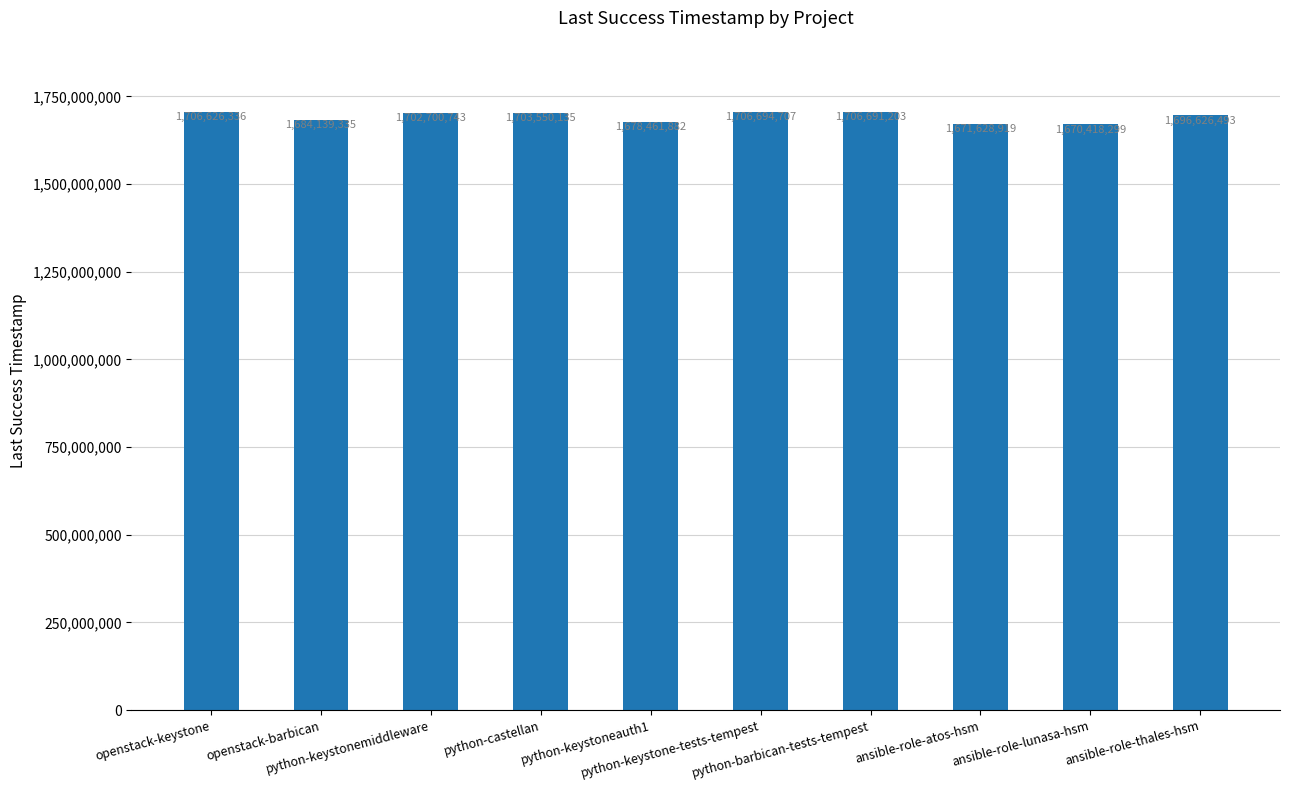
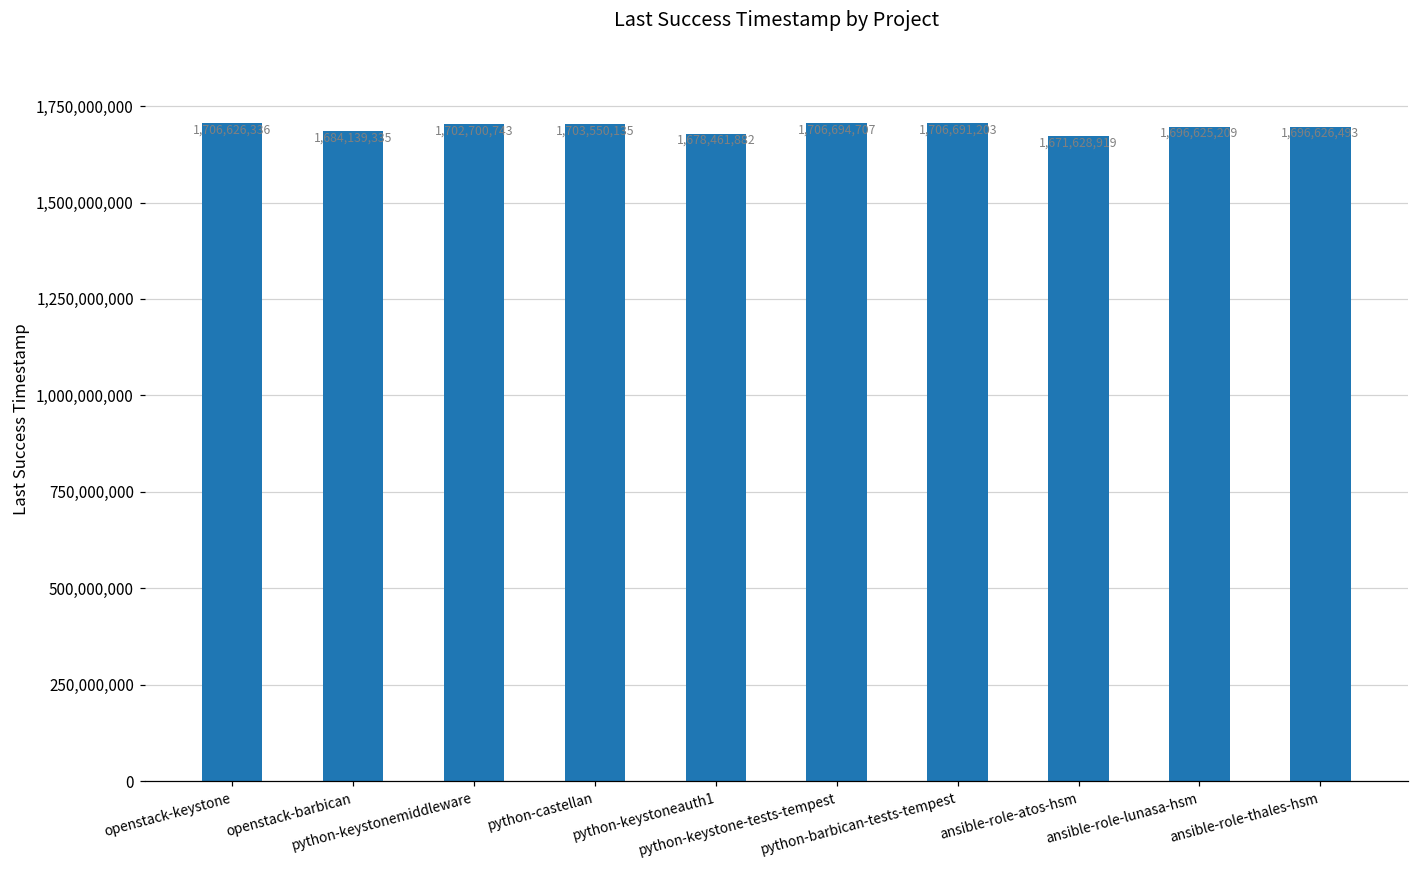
ansible-role-lunasa-hsm: 1,670,418,299 -> 1,696,625,209
